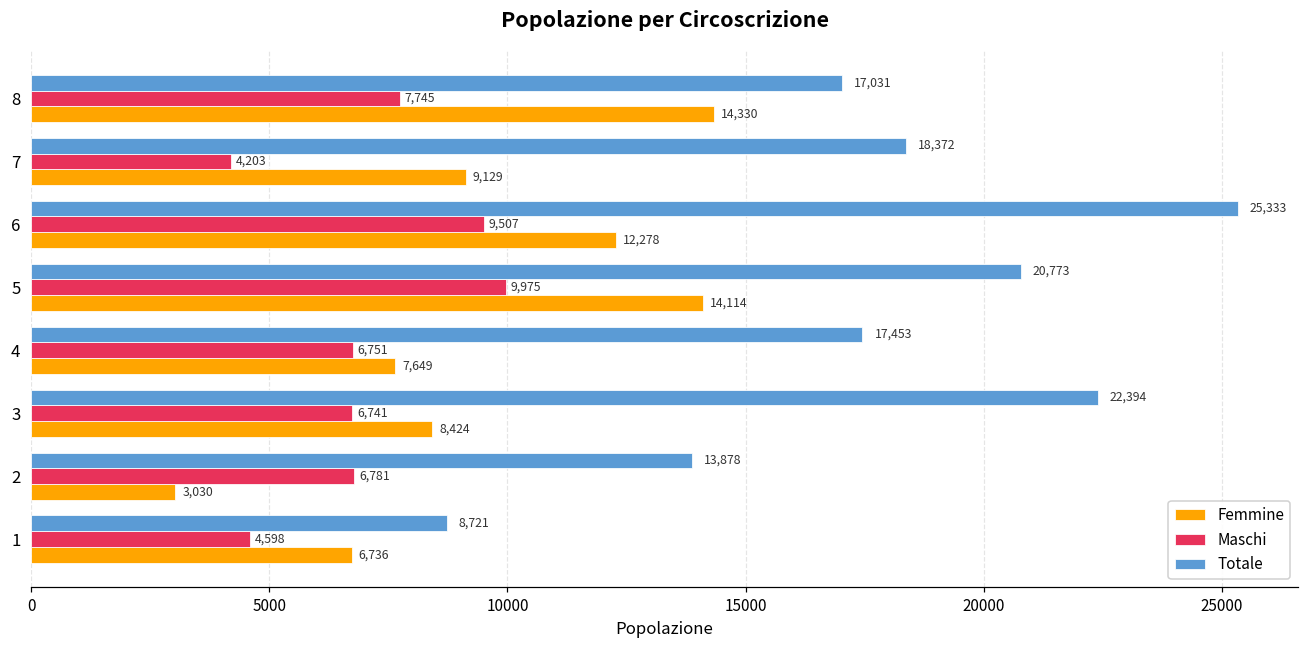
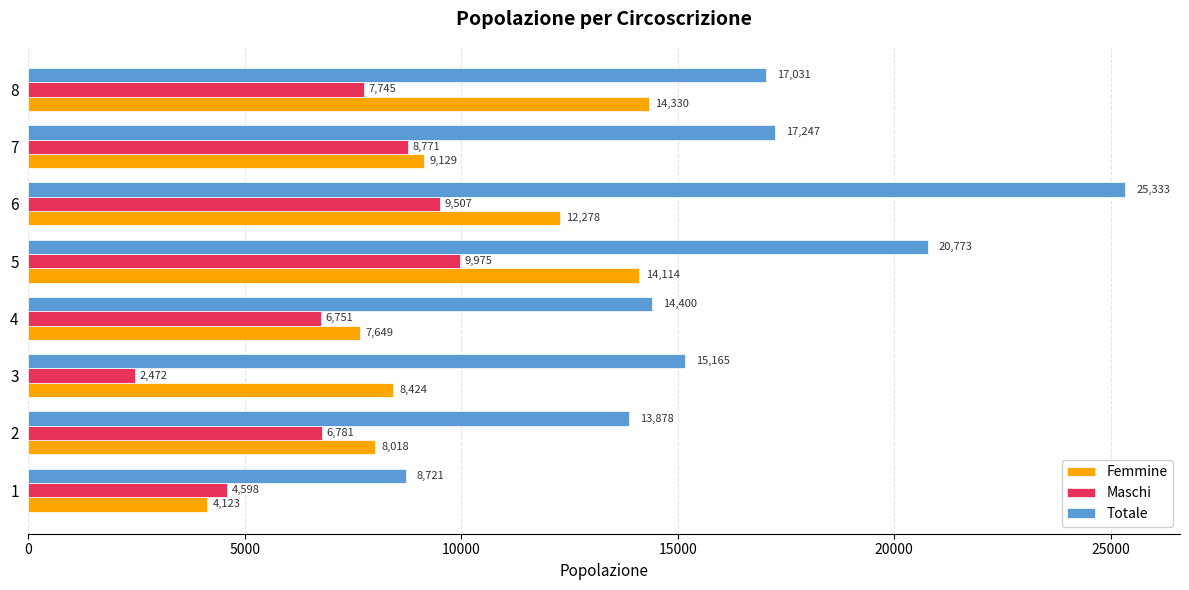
Totale, 7: 18,372 -> 17,247
Maschi, 7: 4,203 -> 8,771
Totale, 4: 17,453 -> 14,400
Totale, 3: 22,394 -> 15,165
Maschi, 3: 6,741 -> 2,472
Femmine, 2: 3,030 -> 8,018
Femmine, 1: 6,736 -> 4,123
